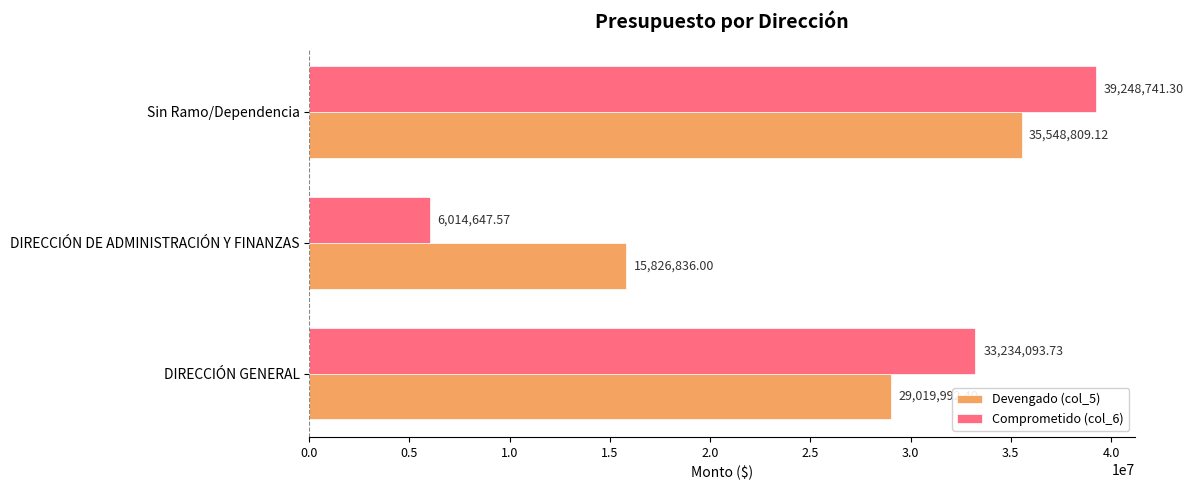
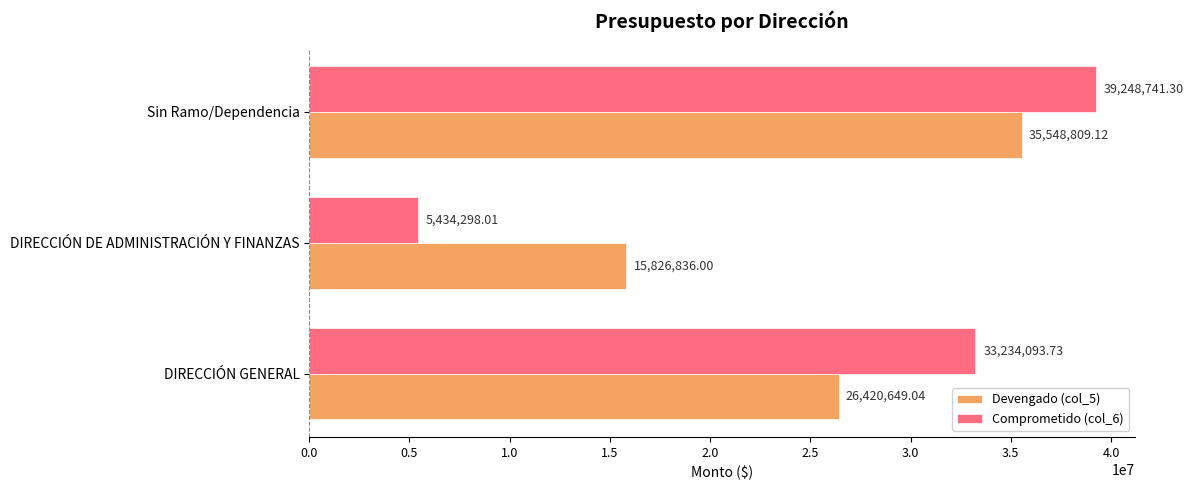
Comprometido (col_6), DIRECCIÓN DE ADMINISTRACIÓN Y FINANZAS: 6,014,647.57 -> 5,434,298.01
Devengado (col_5), DIRECCIÓN GENERAL: 29000000 -> 26400000
